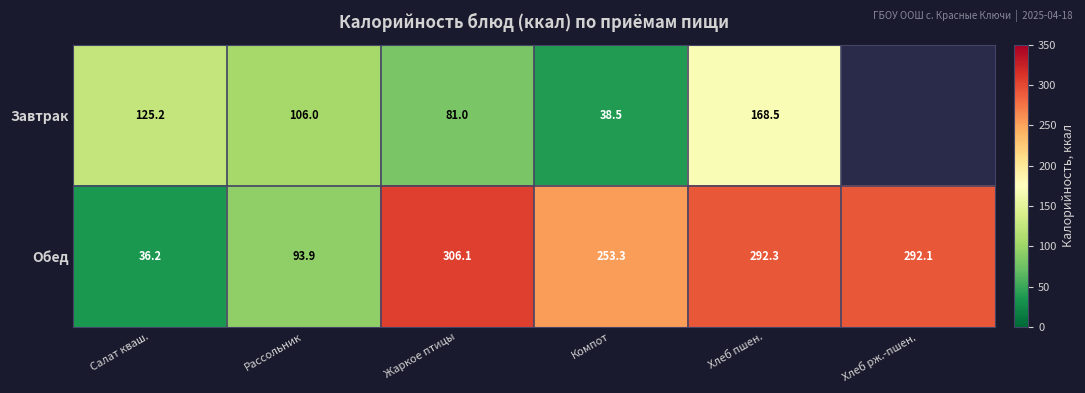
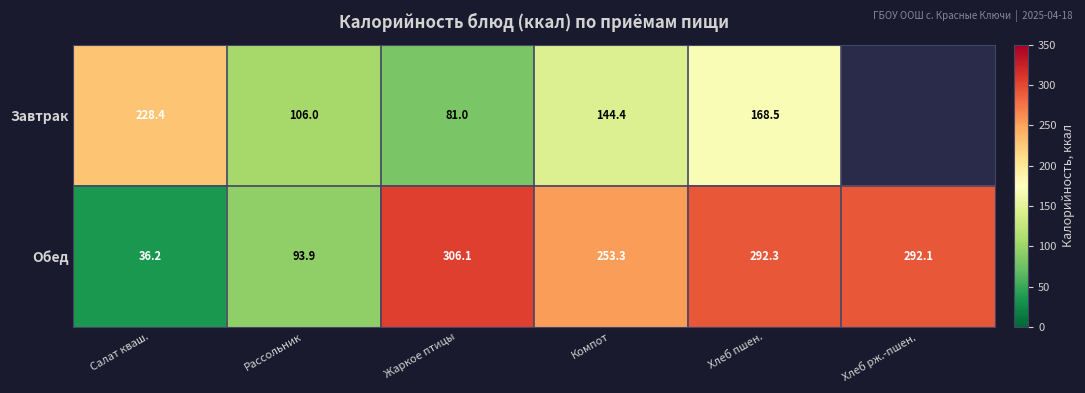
Завтрак, Салат кваш.: 125.2 -> 228.4
Завтрак, Компот: 38.5 -> 144.4
